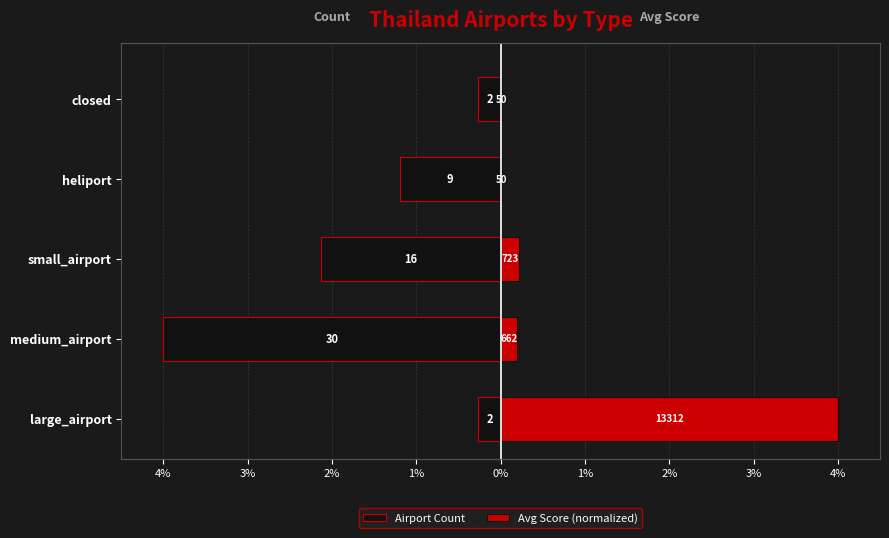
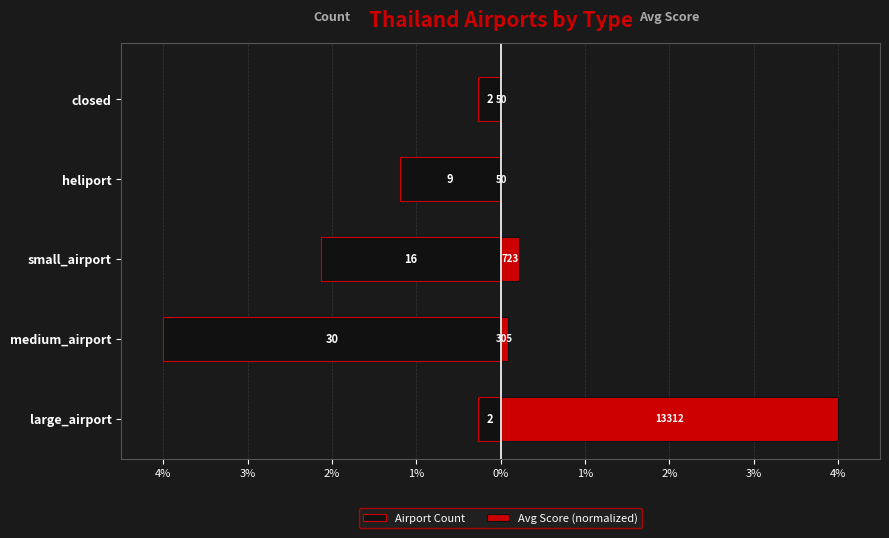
Avg Score (normalized), medium_airport: 662 -> 305
